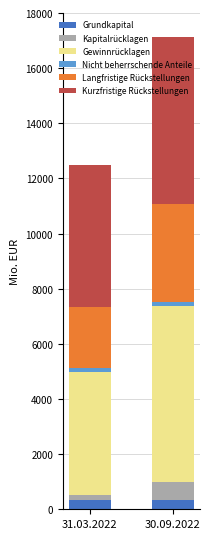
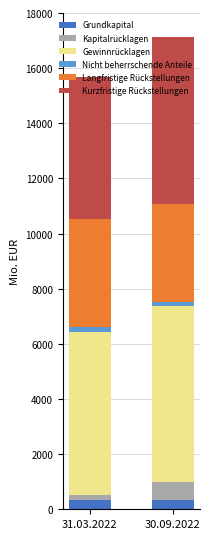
Gewinnrücklagen, 31.03.2022: 4500 -> 5900
Langfristige Rückstellungen, 31.03.2022: 2200 -> 3900
